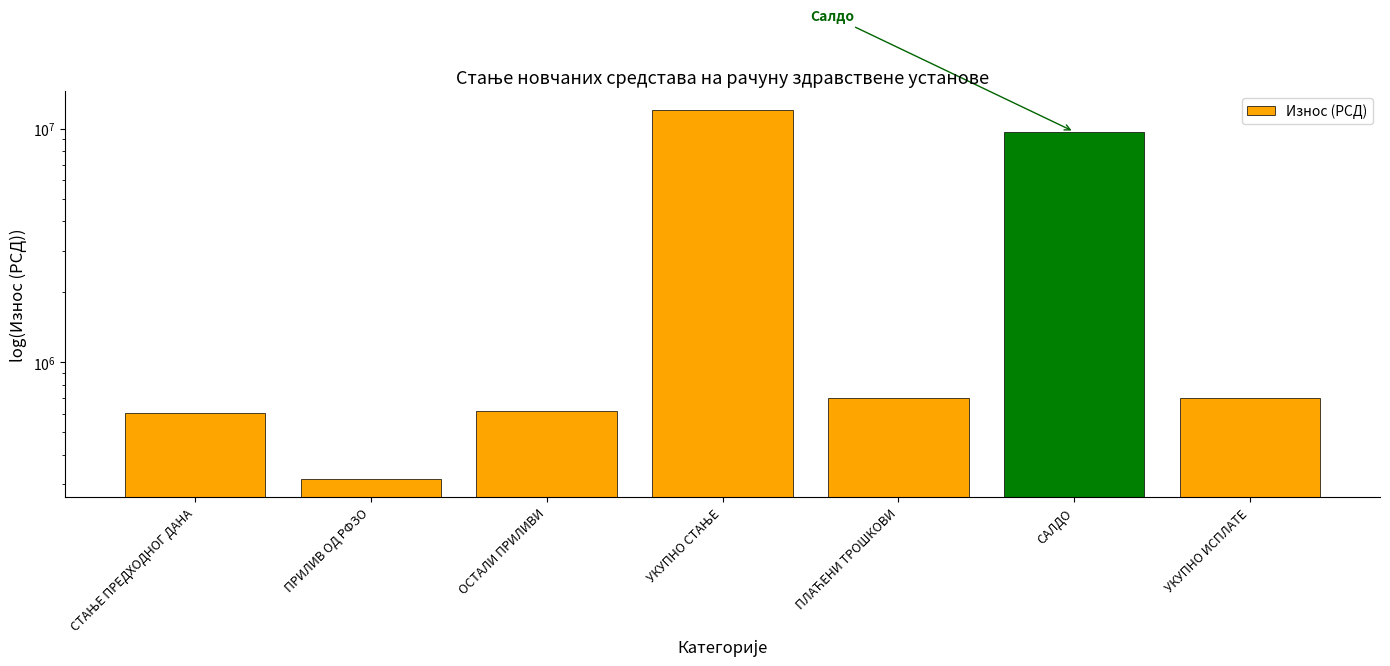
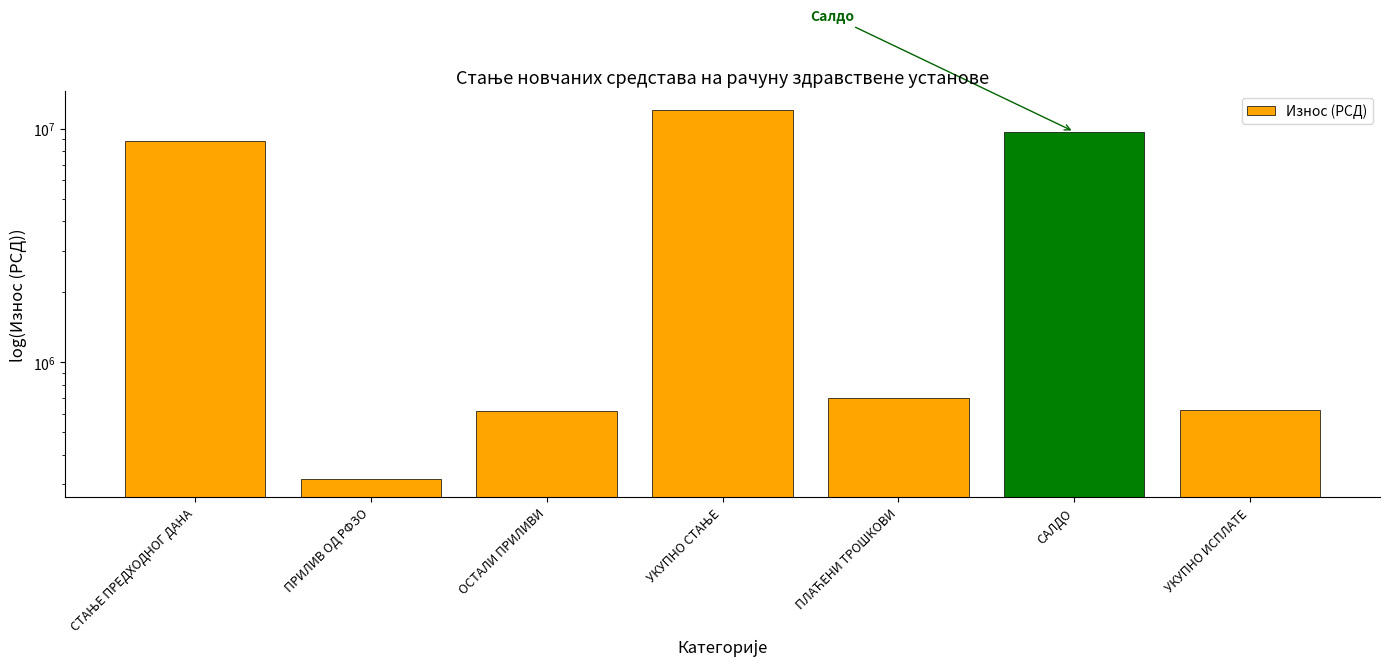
СТАЊЕ ПРЕДХОДНОГ ДАНА: 610000 -> 8800000
УКУПНО ИСПЛАТЕ: 700000 -> 620000
